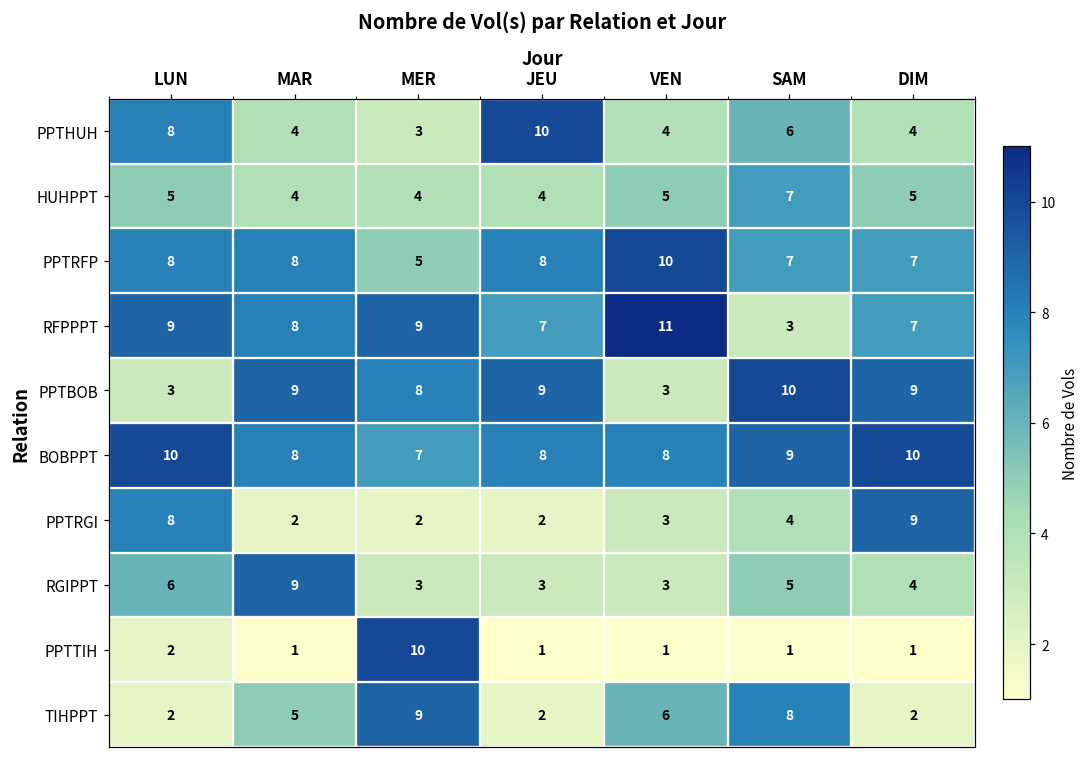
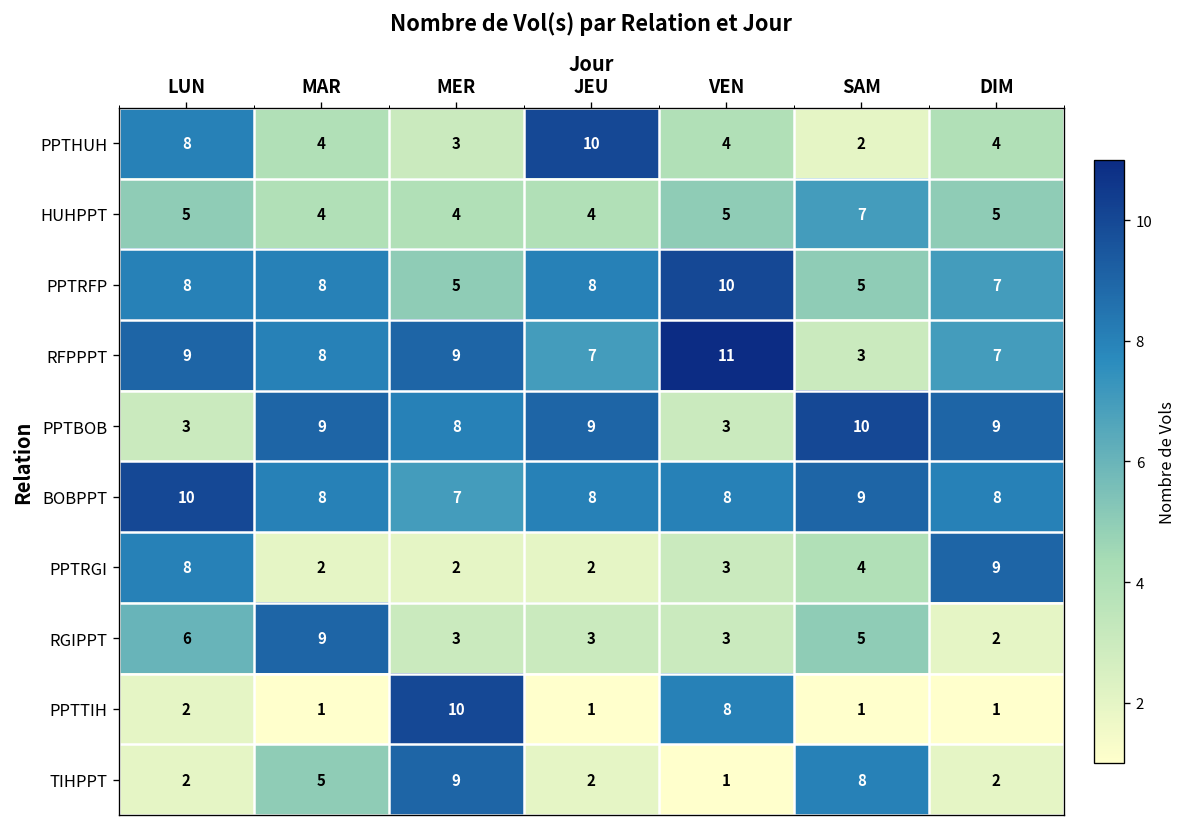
PPTHUH, SAM: 6 -> 2
PPTRFP, SAM: 7 -> 5
BOBPPT, DIM: 10 -> 8
RGIPPT, DIM: 4 -> 2
PPTTIH, VEN: 1 -> 8
TIHPPT, VEN: 6 -> 1
